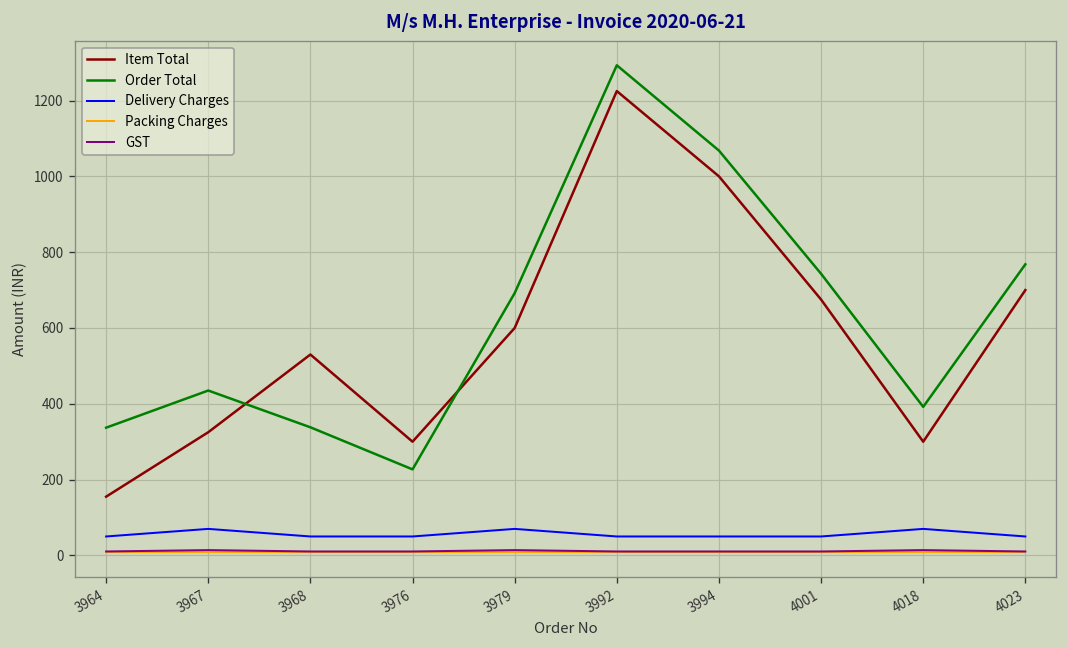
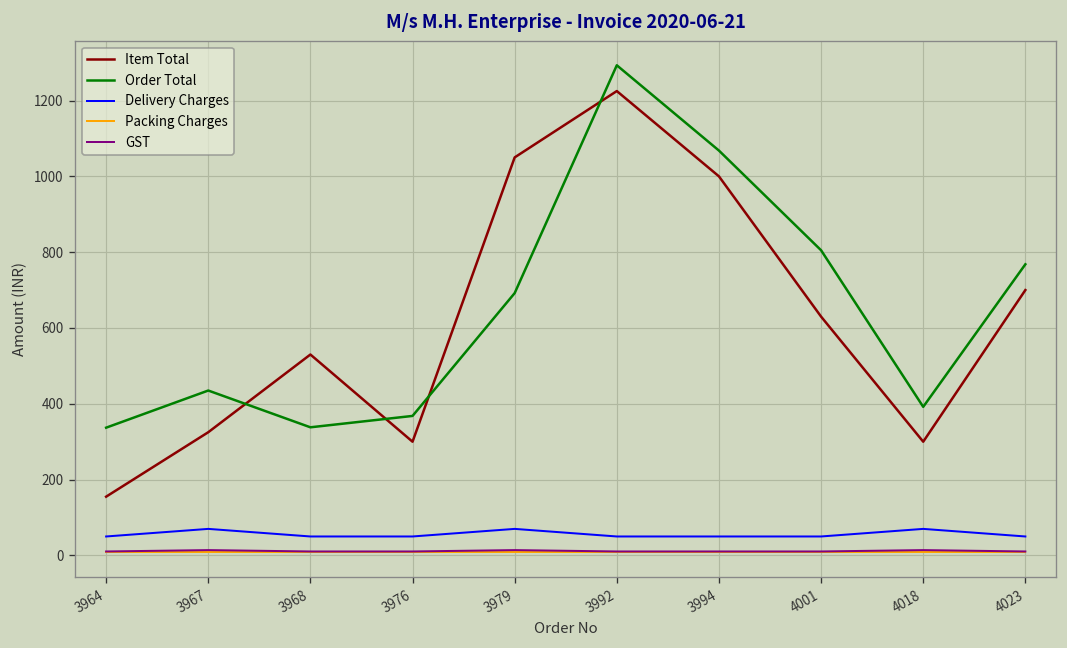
Order Total, 3976: 230 -> 370
Item Total, 3979: 600 -> 1050
Item Total, 4001: 680 -> 630
Order Total, 4001: 740 -> 810
